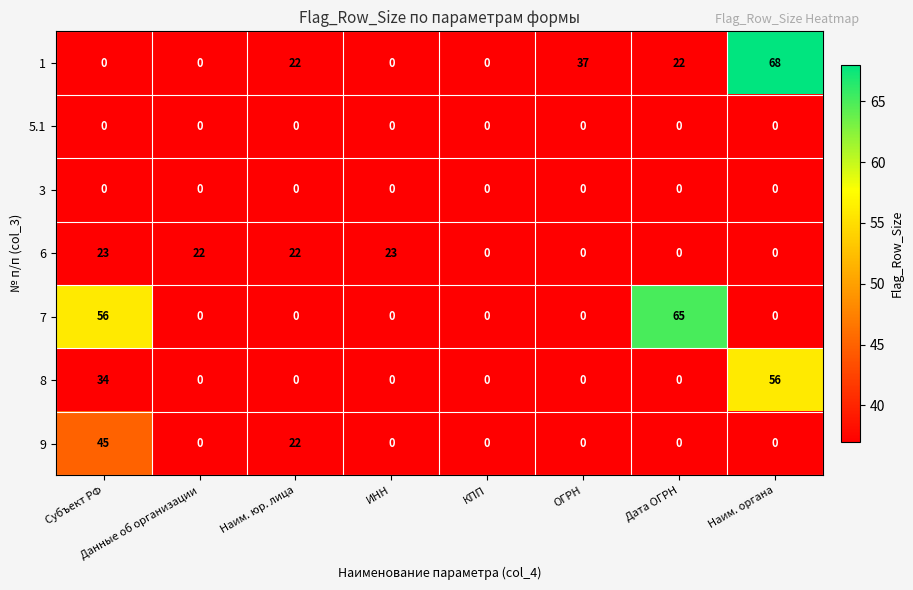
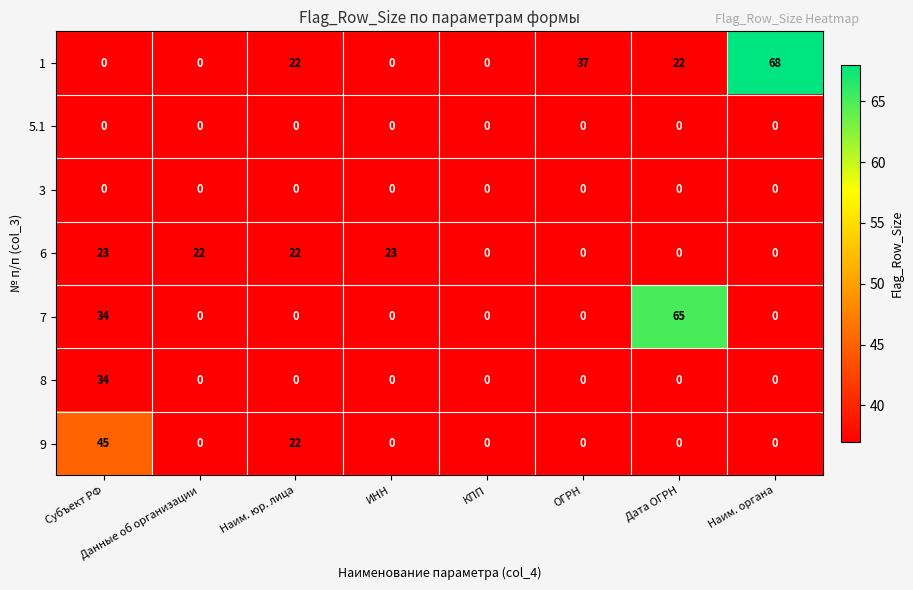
7, Субъект РФ: 56 -> 34
8, Наим. органа: 56 -> 0
